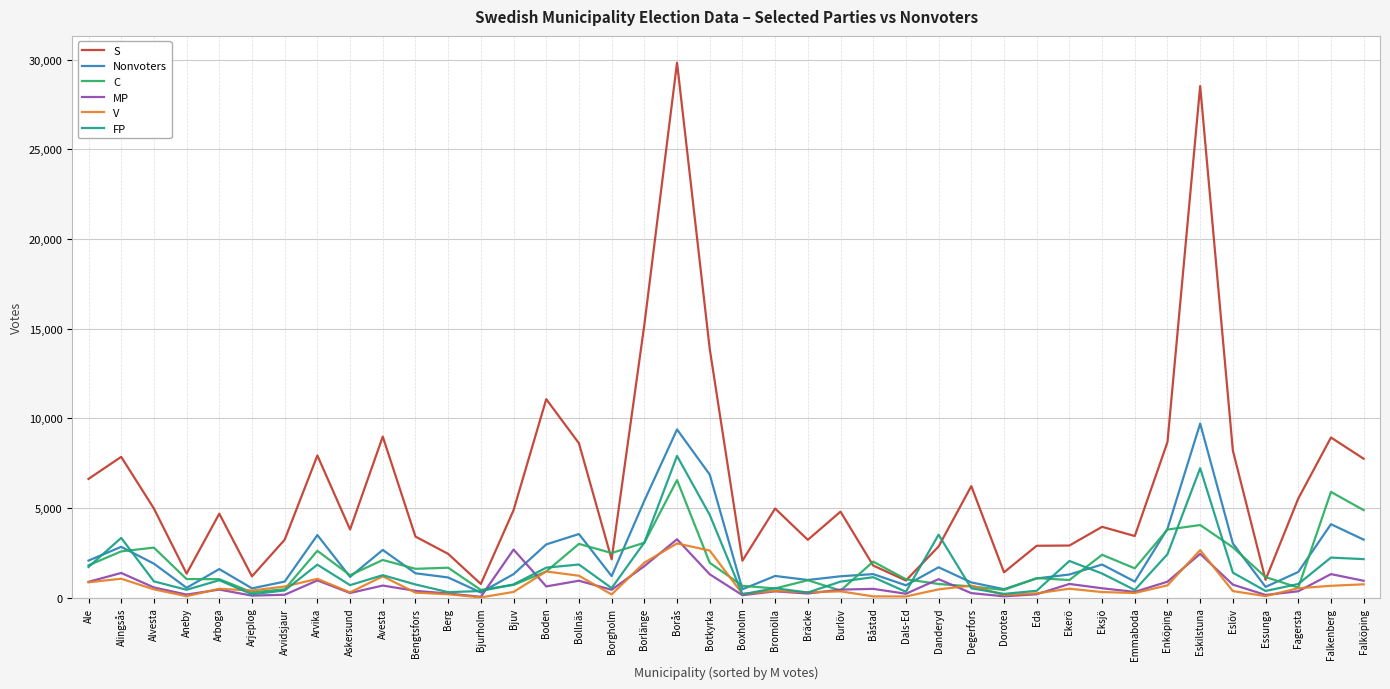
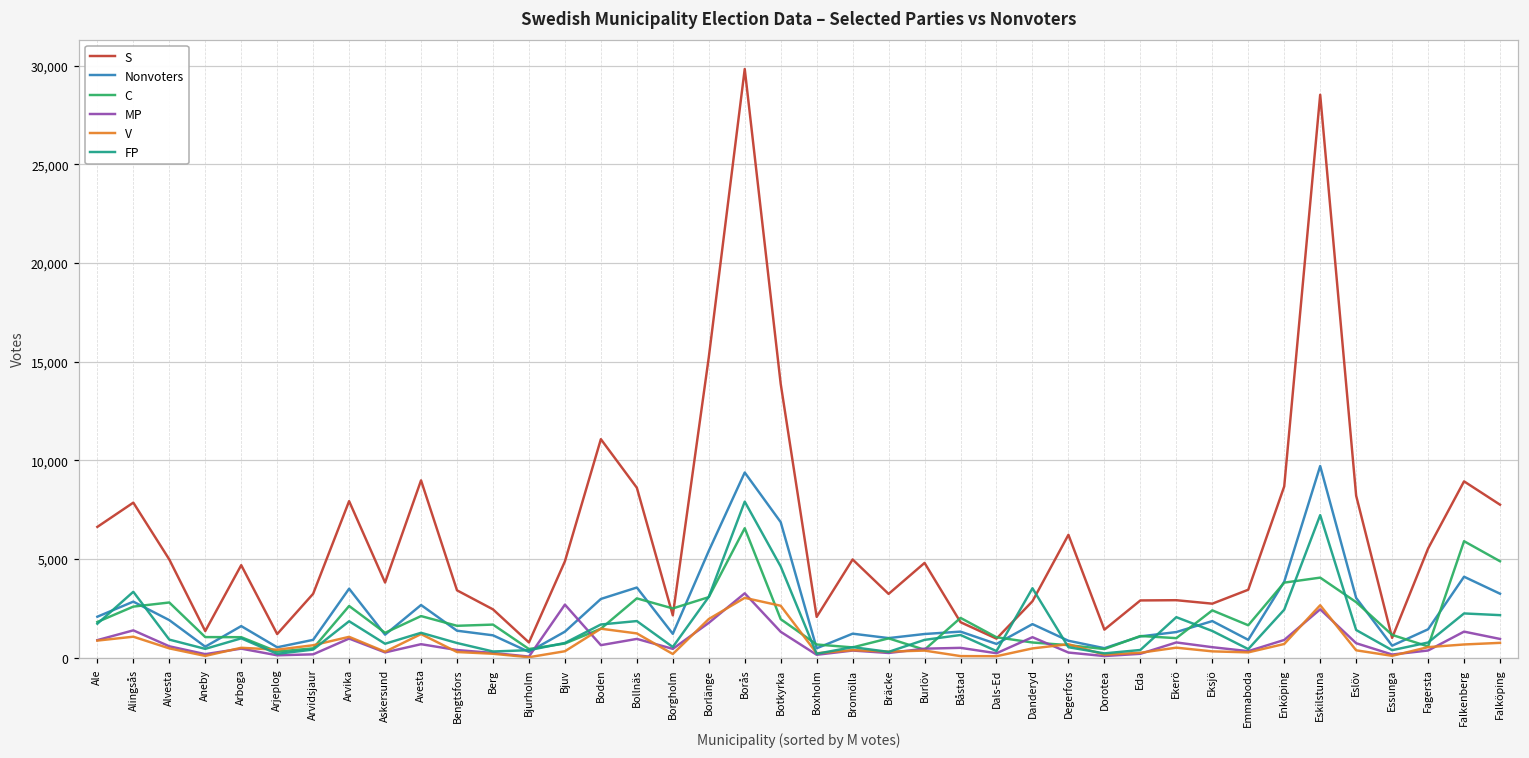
S, Eksjö: 4,000 -> 2,700
